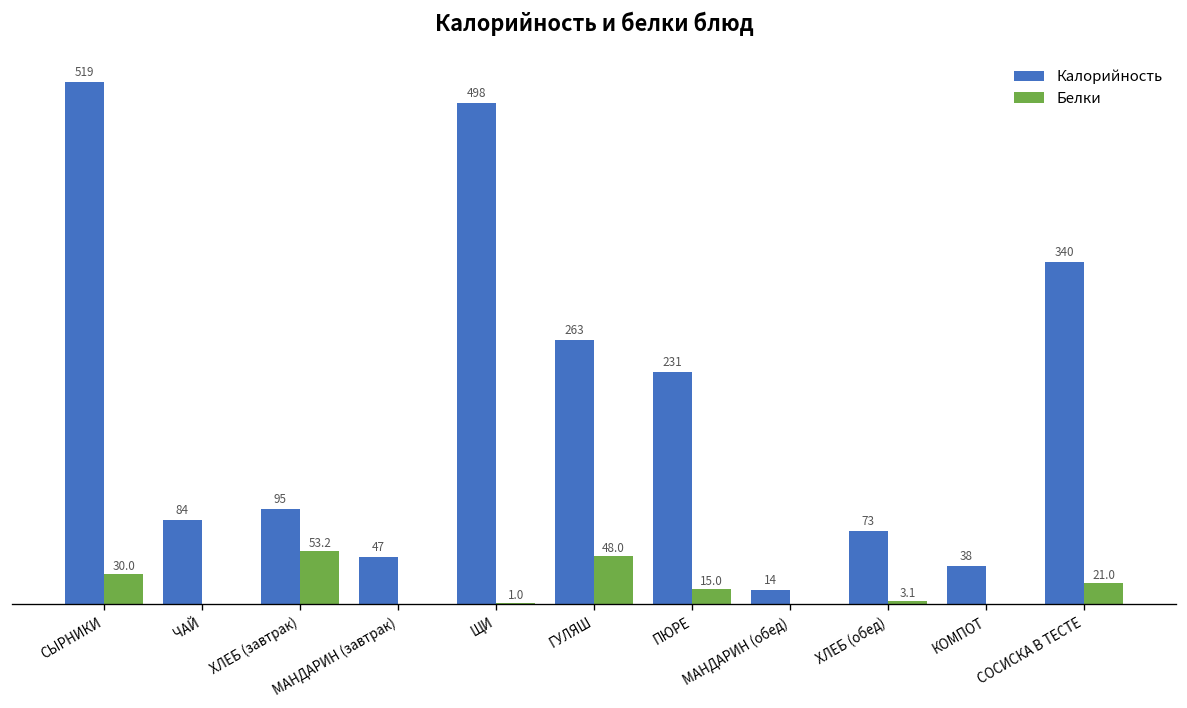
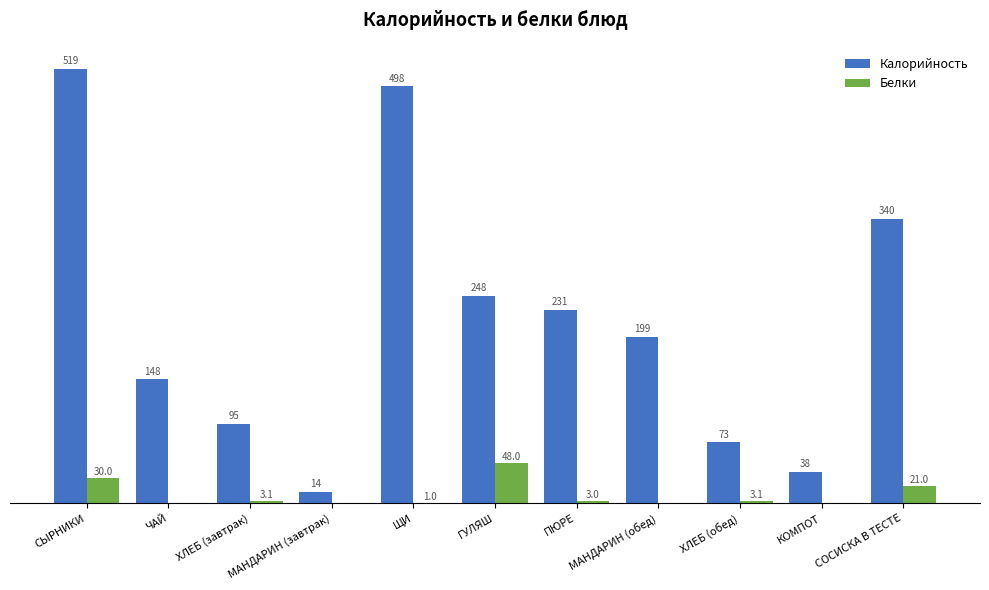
Калорийность, ЧАЙ: 84 -> 148
Белки, ХЛЕБ (завтрак): 53.2 -> 3.1
Калорийность, МАНДАРИН (завтрак): 47 -> 14
Калорийность, ГУЛЯШ: 263 -> 248
Белки, ПЮРЕ: 15.0 -> 3.0
Калорийность, МАНДАРИН (обед): 14 -> 199
